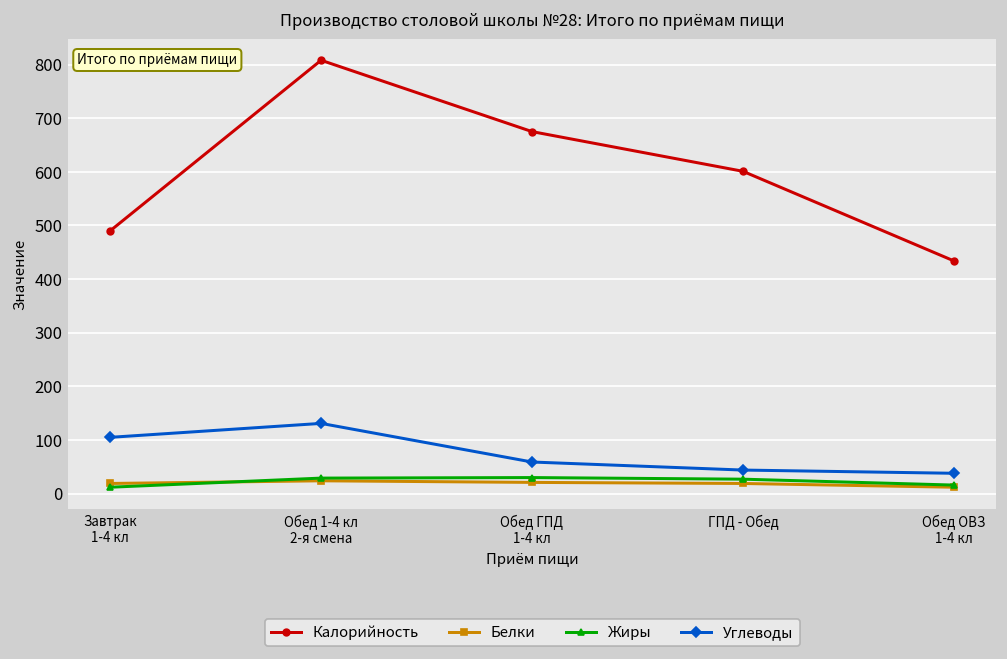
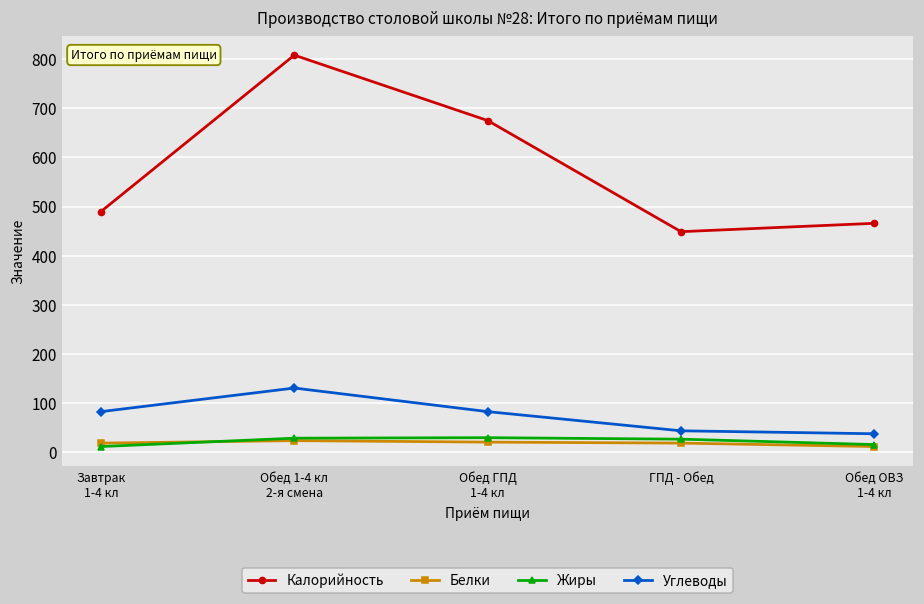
Углеводы, Завтрак 1-4 кл: 110 -> 80
Углеводы, Обед ГПД 1-4 кл: 60 -> 80
Калорийность, ГПД - Обед: 600 -> 450
Калорийность, Обед ОВЗ 1-4 кл: 430 -> 470
